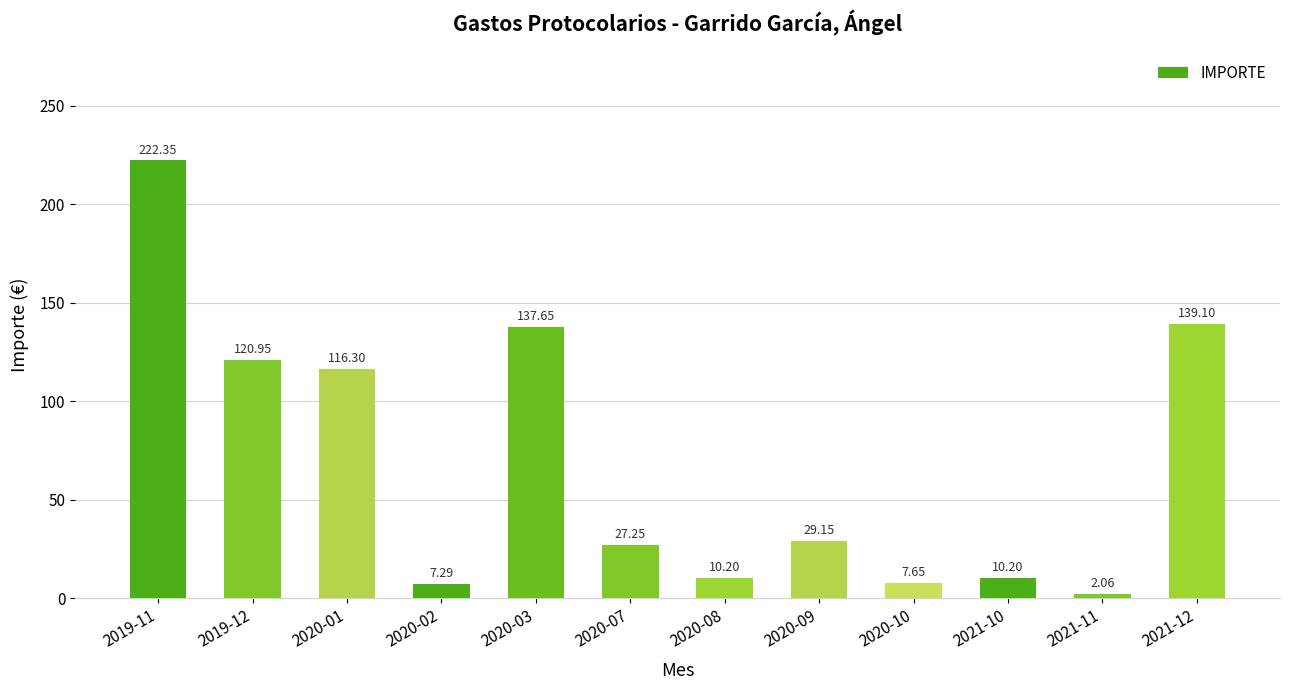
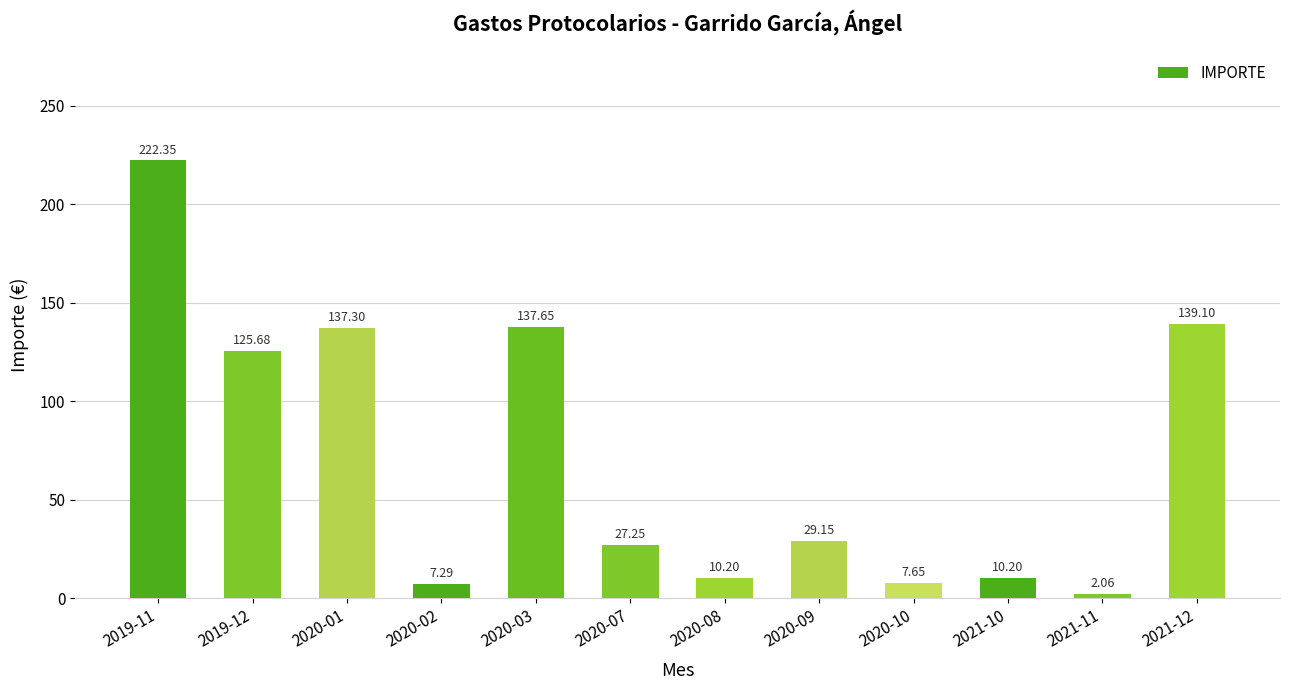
2019-12: 120.95 -> 125.68
2020-01: 116.30 -> 137.30
